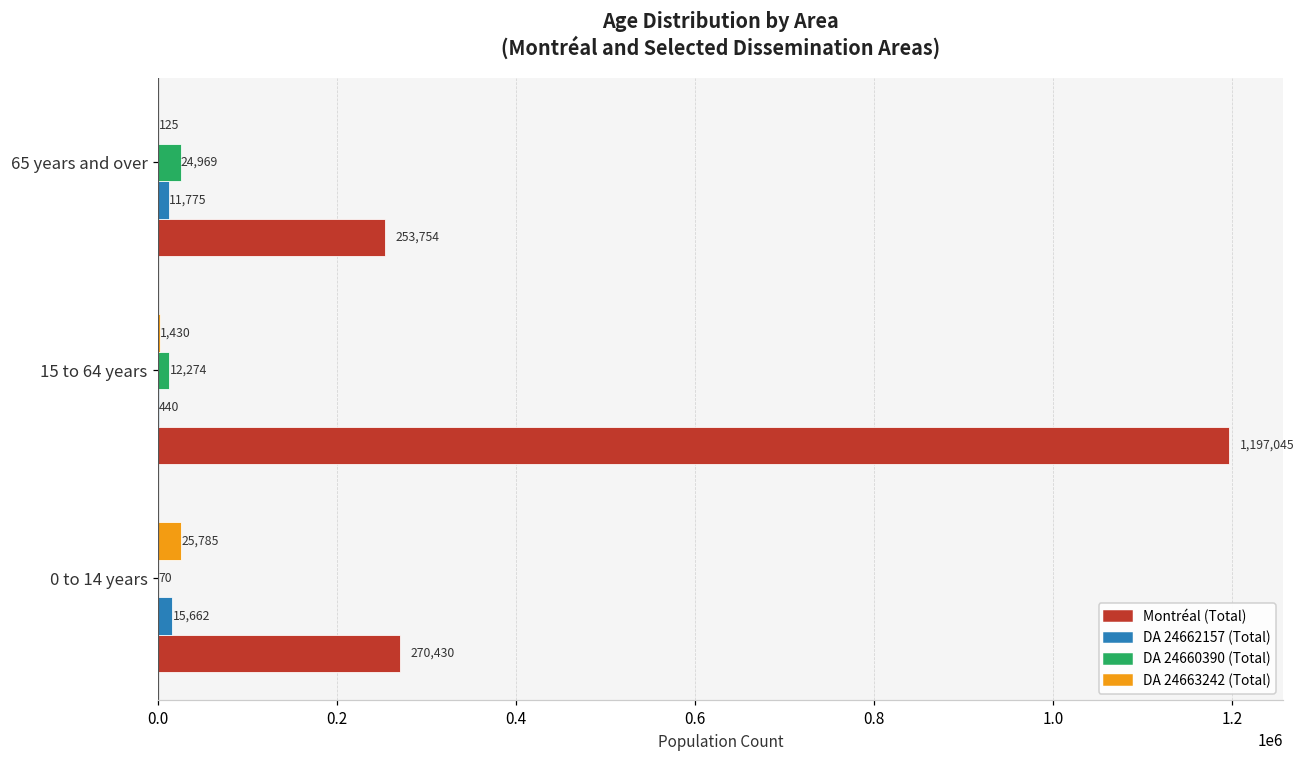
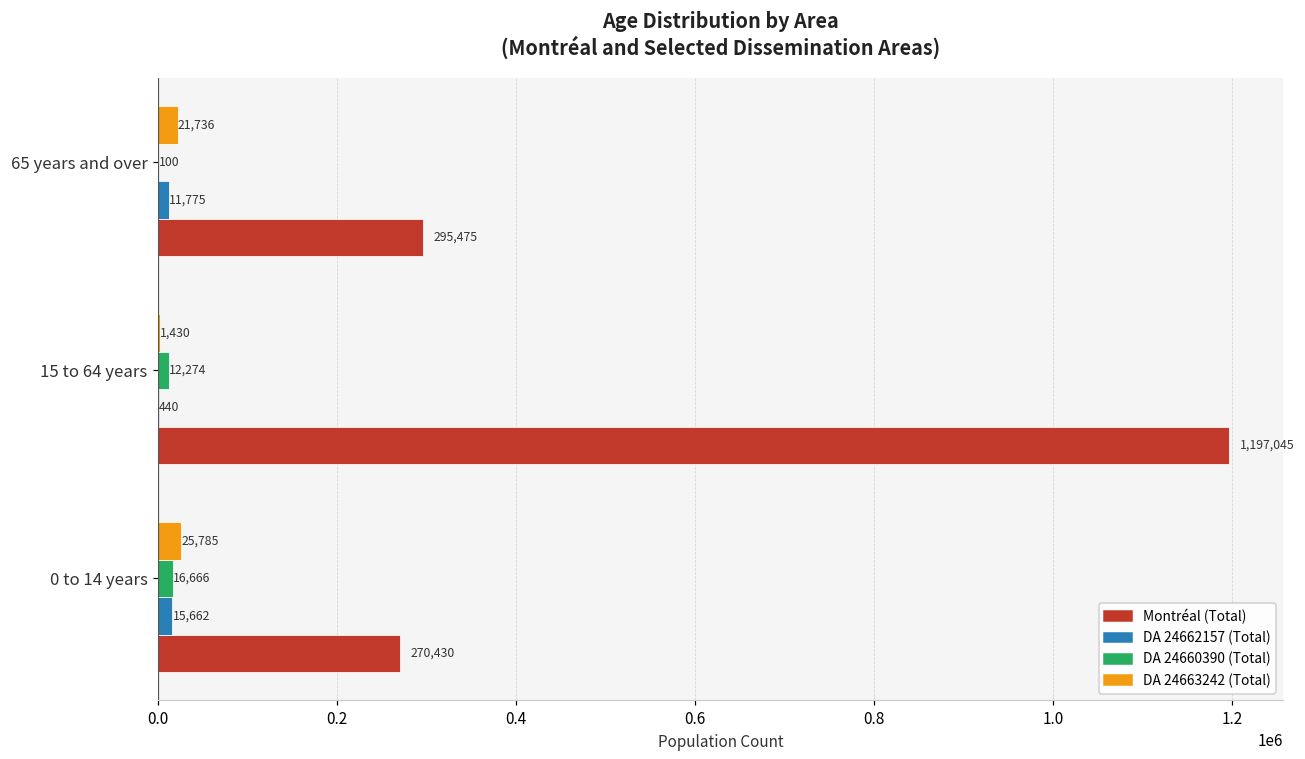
DA 24663242 (Total), 65 years and over: 125 -> 21,736
DA 24660390 (Total), 65 years and over: 24,969 -> 100
Montréal (Total), 65 years and over: 253,754 -> 295,475
DA 24660390 (Total), 0 to 14 years: 70 -> 16,666
